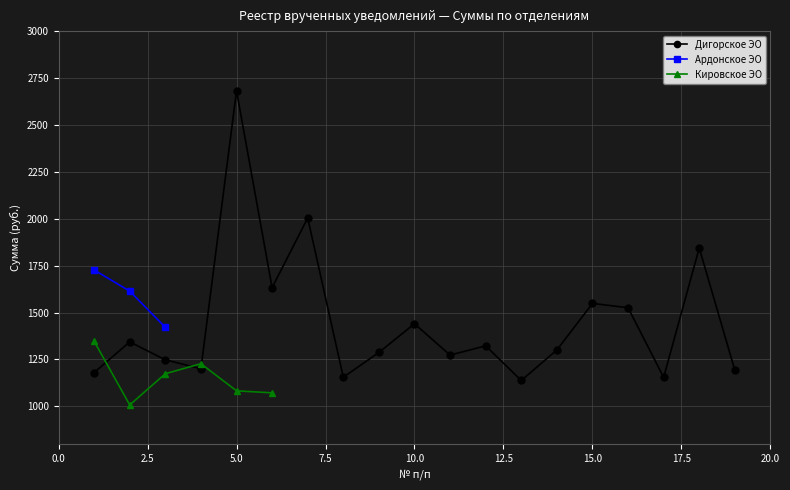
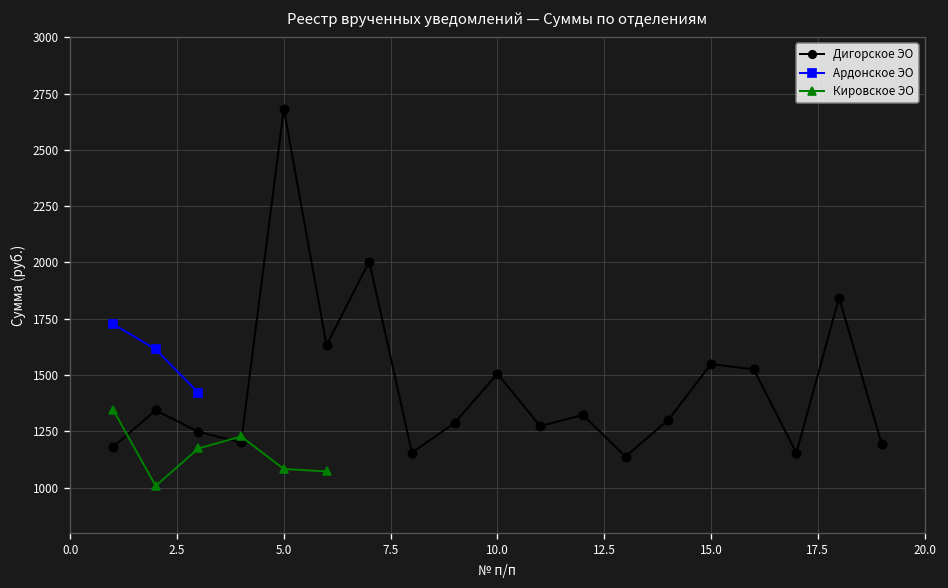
Дигорское ЭО, 10.0: 1440 -> 1510
